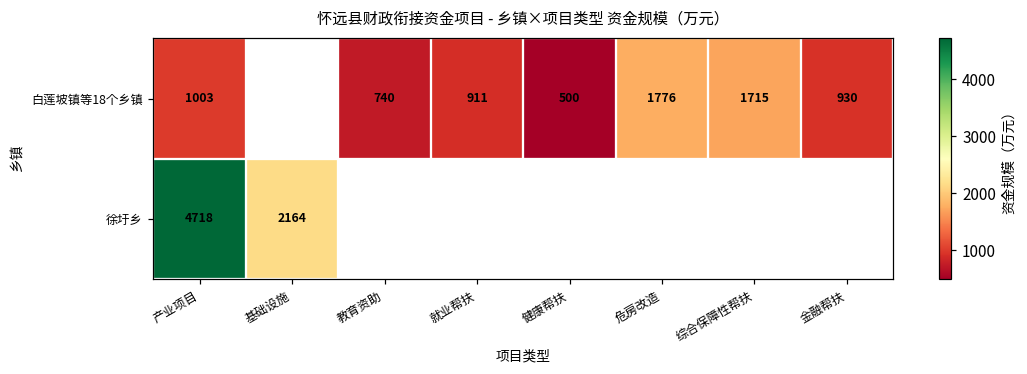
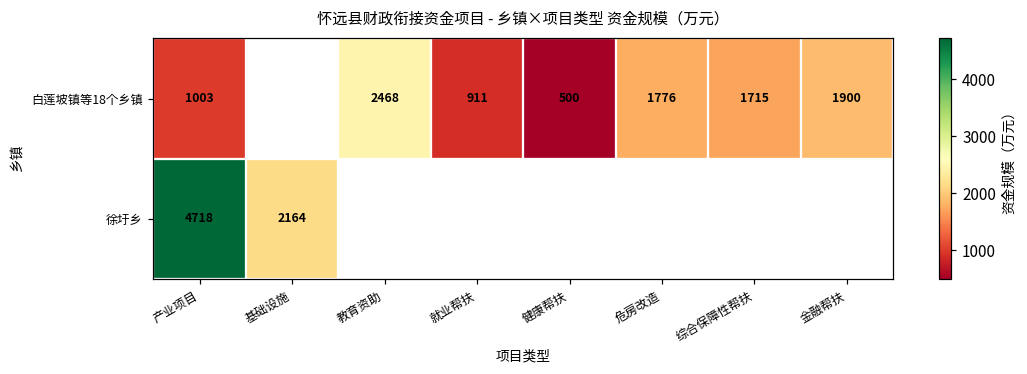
白莲坡镇等18个乡镇, 教育资助: 740 -> 2468
白莲坡镇等18个乡镇, 金融帮扶: 930 -> 1900
